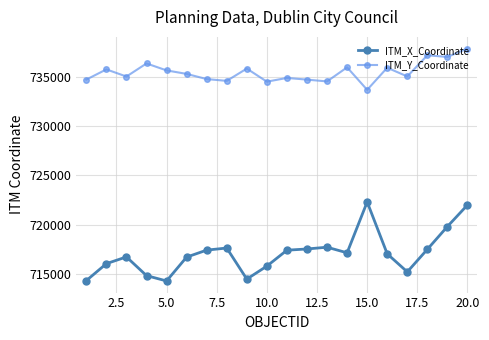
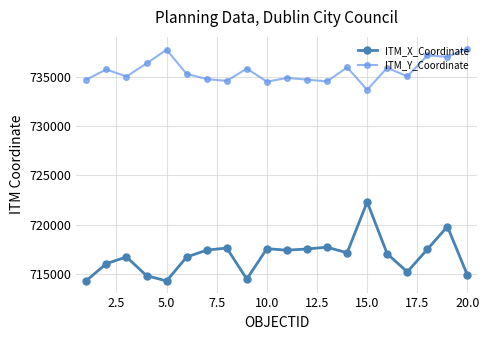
ITM_Y_Coordinate, 5.0: 736000 -> 738000
ITM_X_Coordinate, 10.0: 716000 -> 718000
ITM_X_Coordinate, 20.0: 722000 -> 715000
